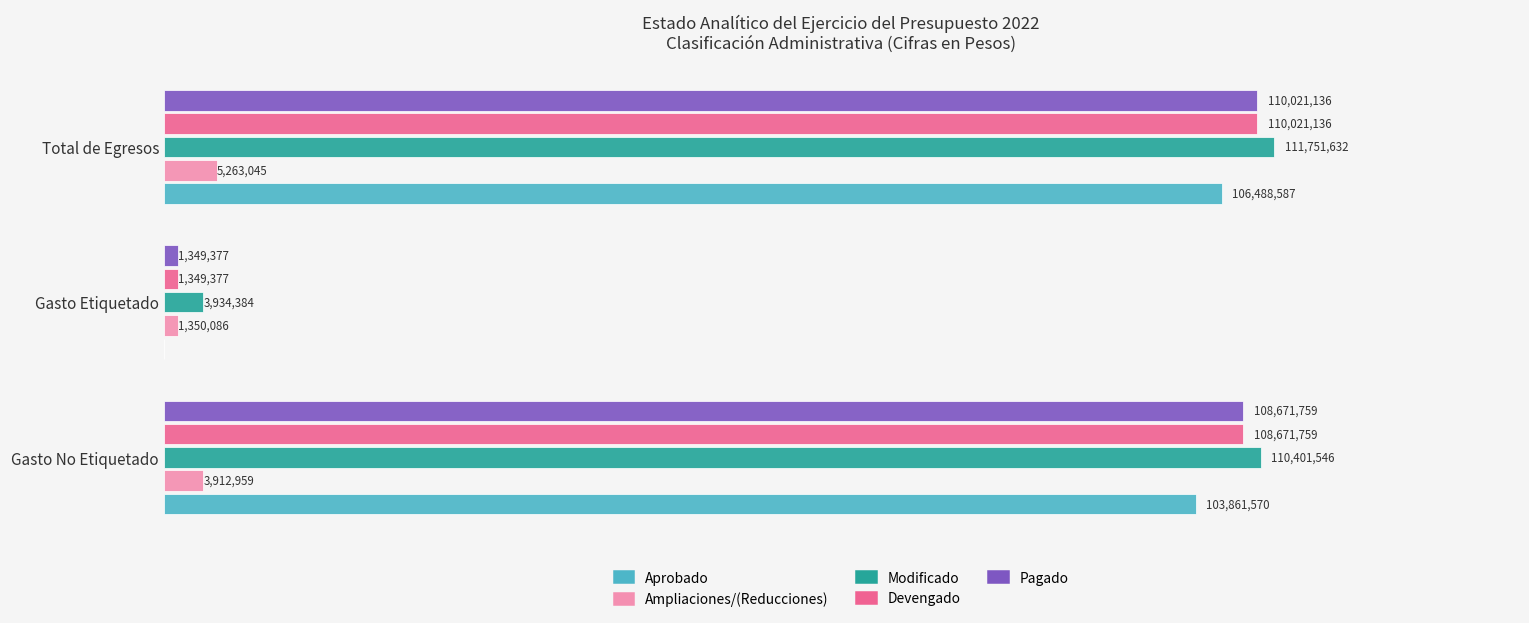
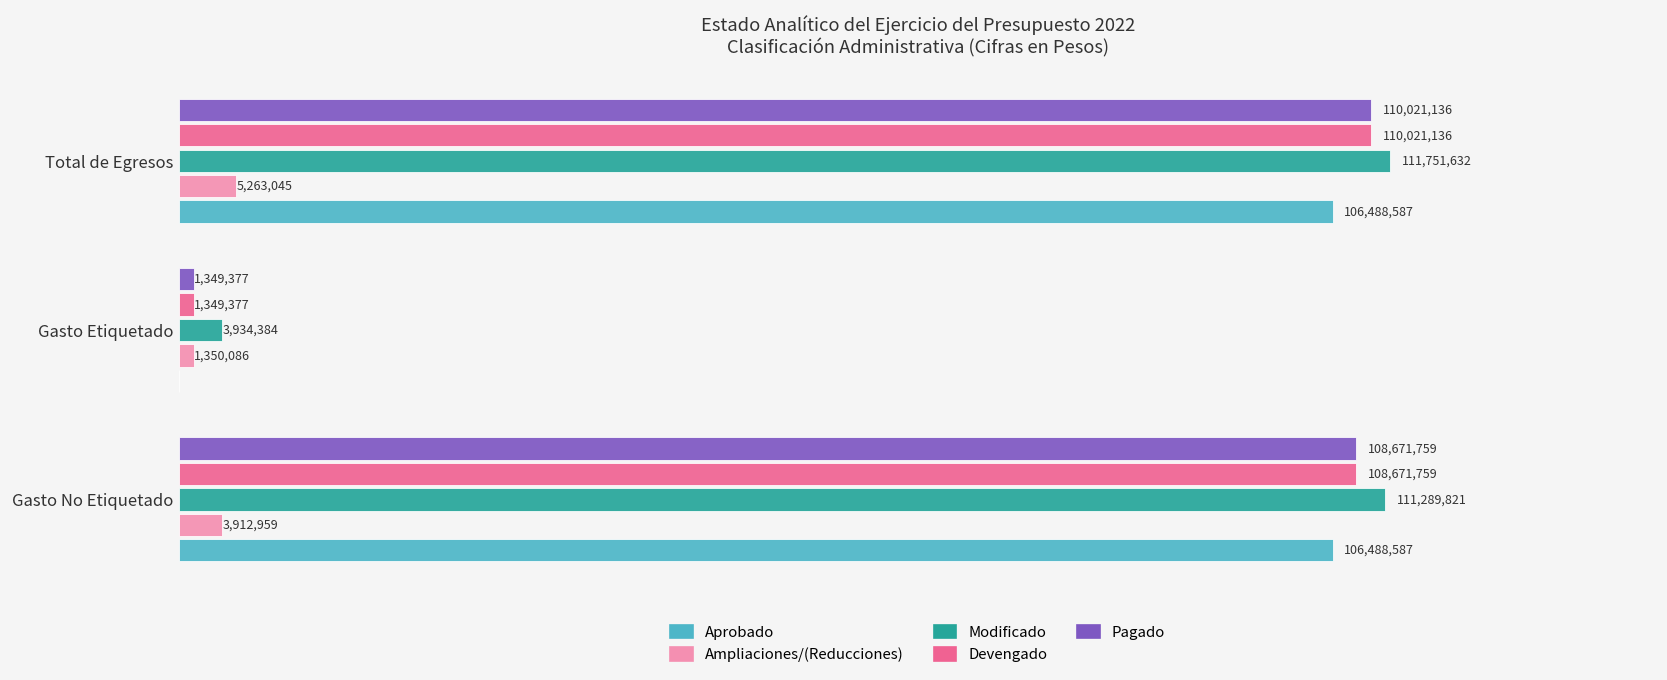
Modificado, Gasto No Etiquetado: 110,401,546 -> 111,289,821
Aprobado, Gasto No Etiquetado: 103,861,570 -> 106,488,587
